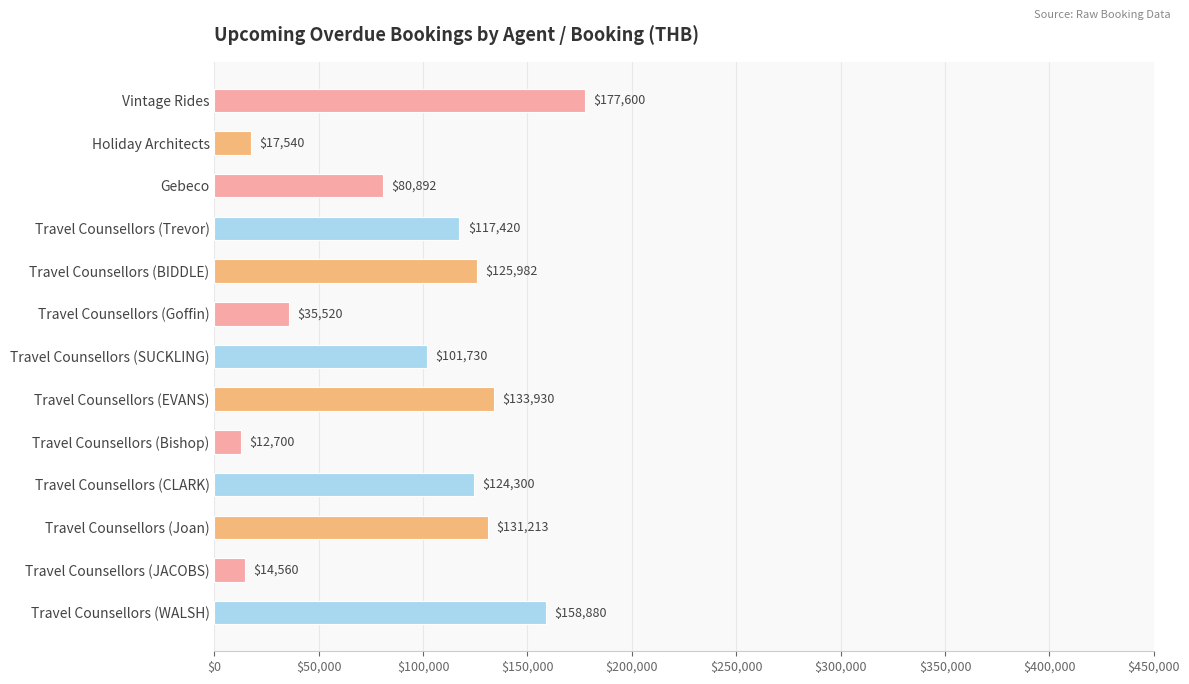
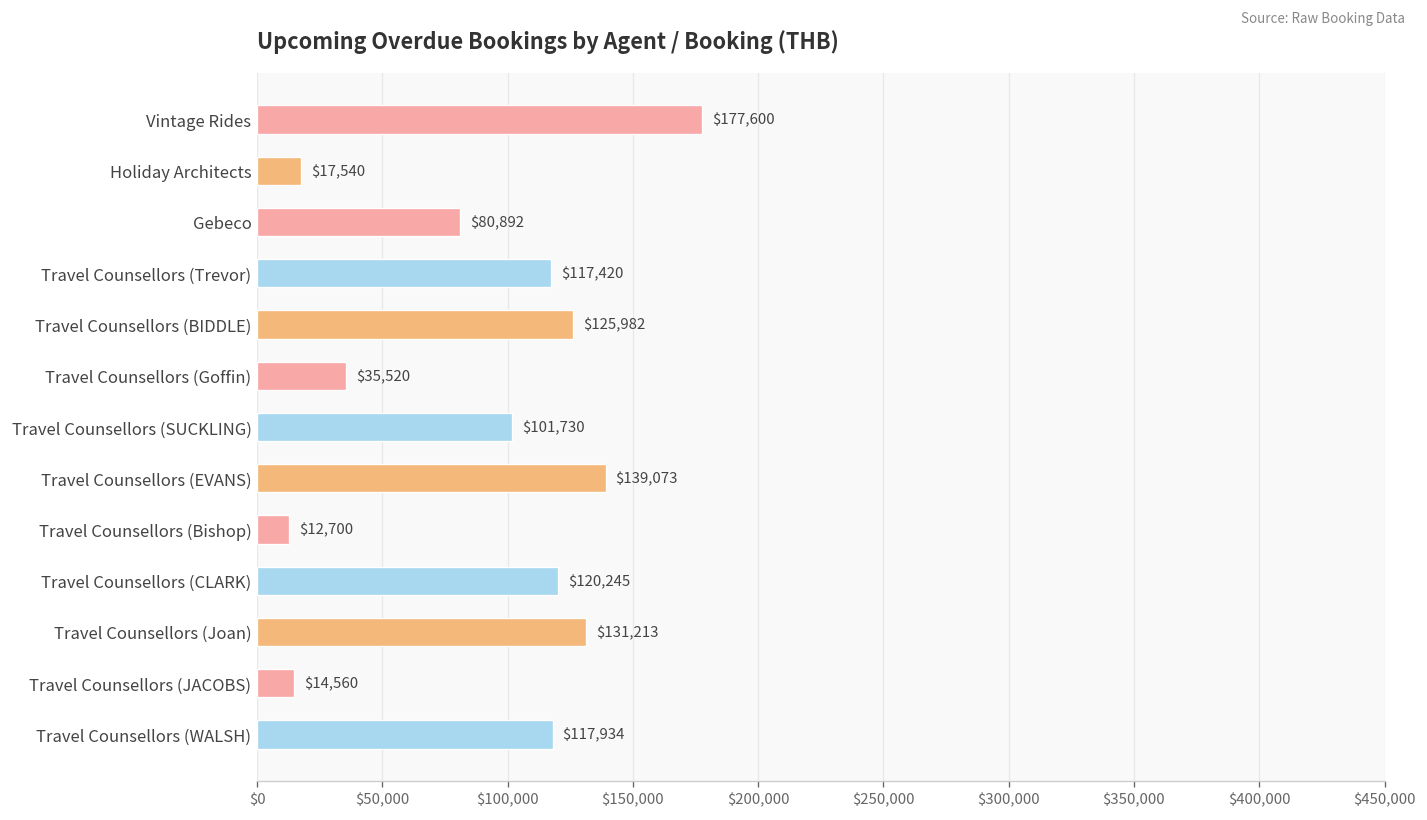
Travel Counsellors (EVANS): $133,930 -> $139,073
Travel Counsellors (CLARK): $124,300 -> $120,245
Travel Counsellors (WALSH): $158,880 -> $117,934
